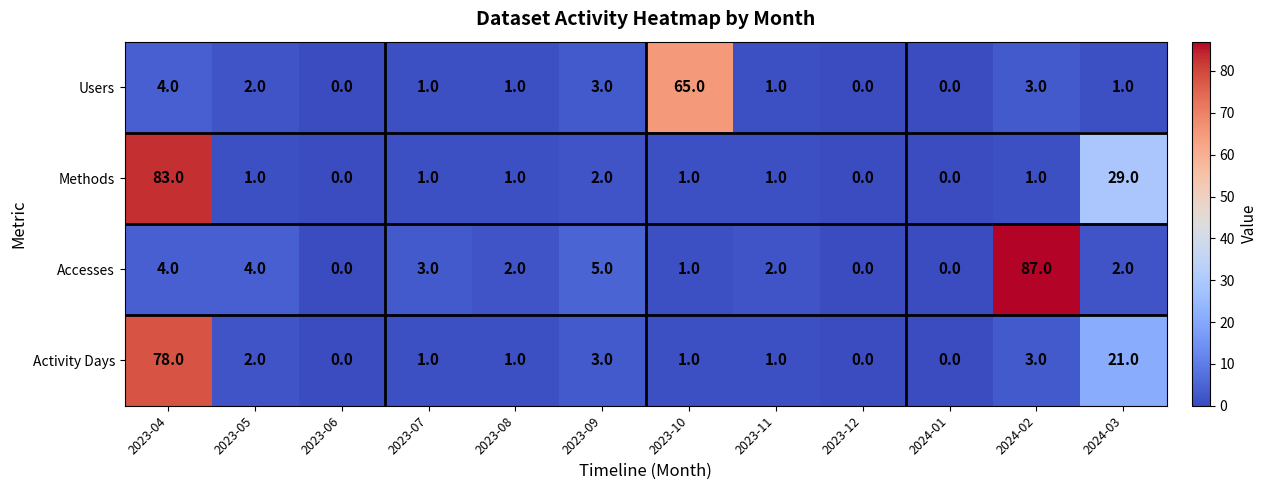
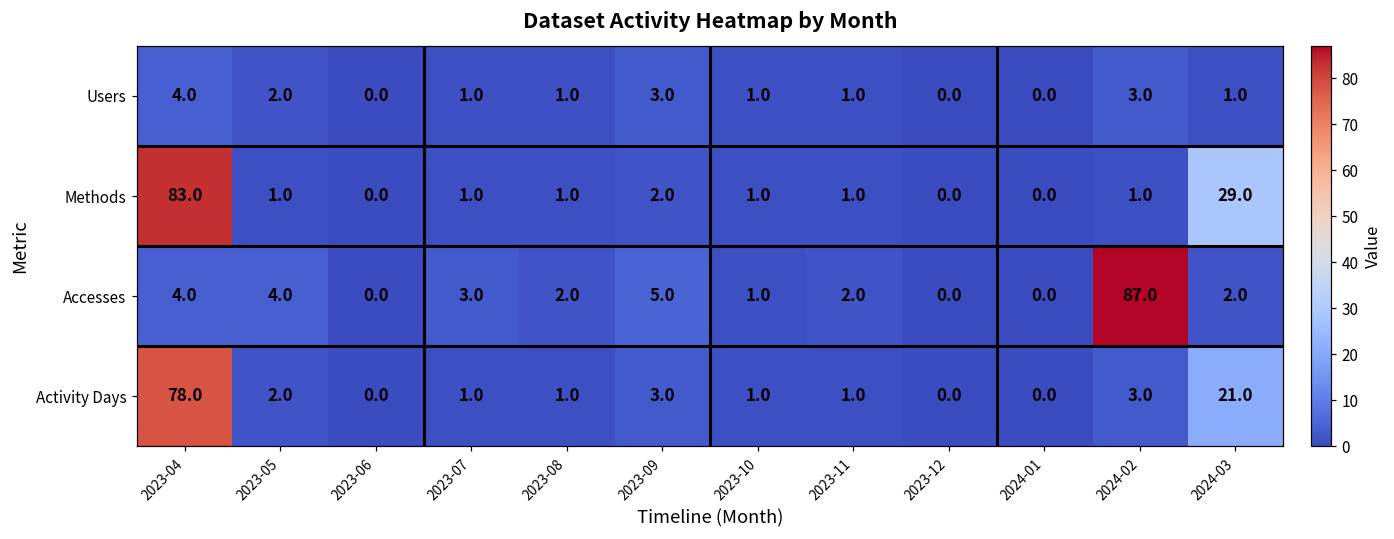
Users, 2023-10: 65.0 -> 1.0
